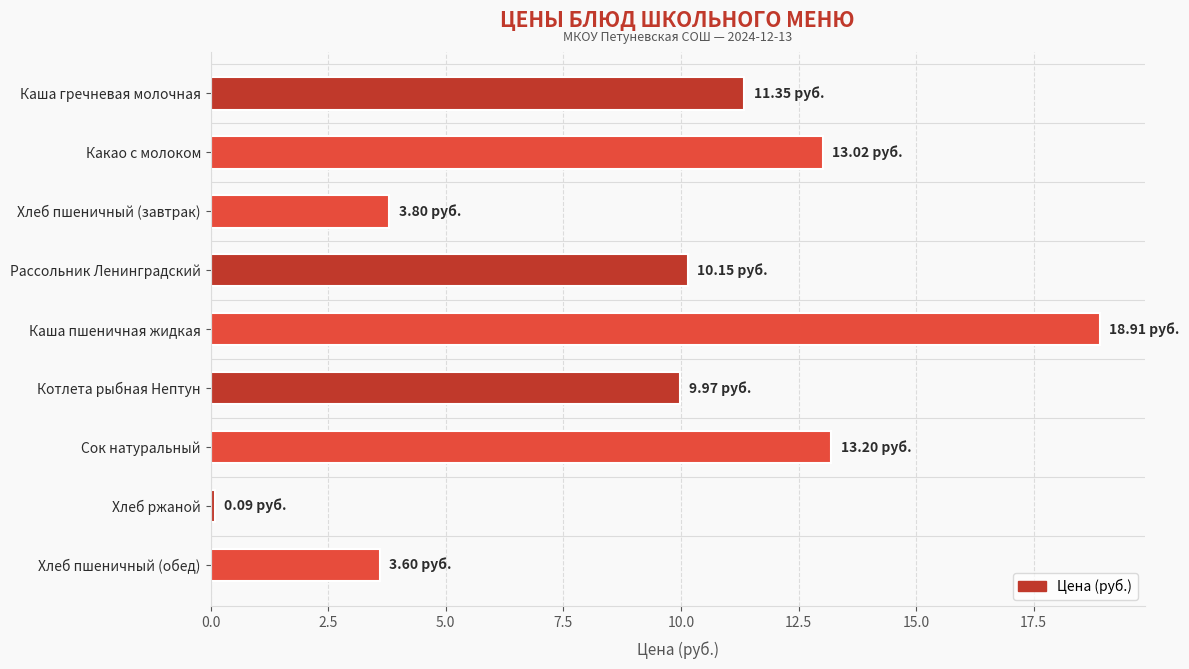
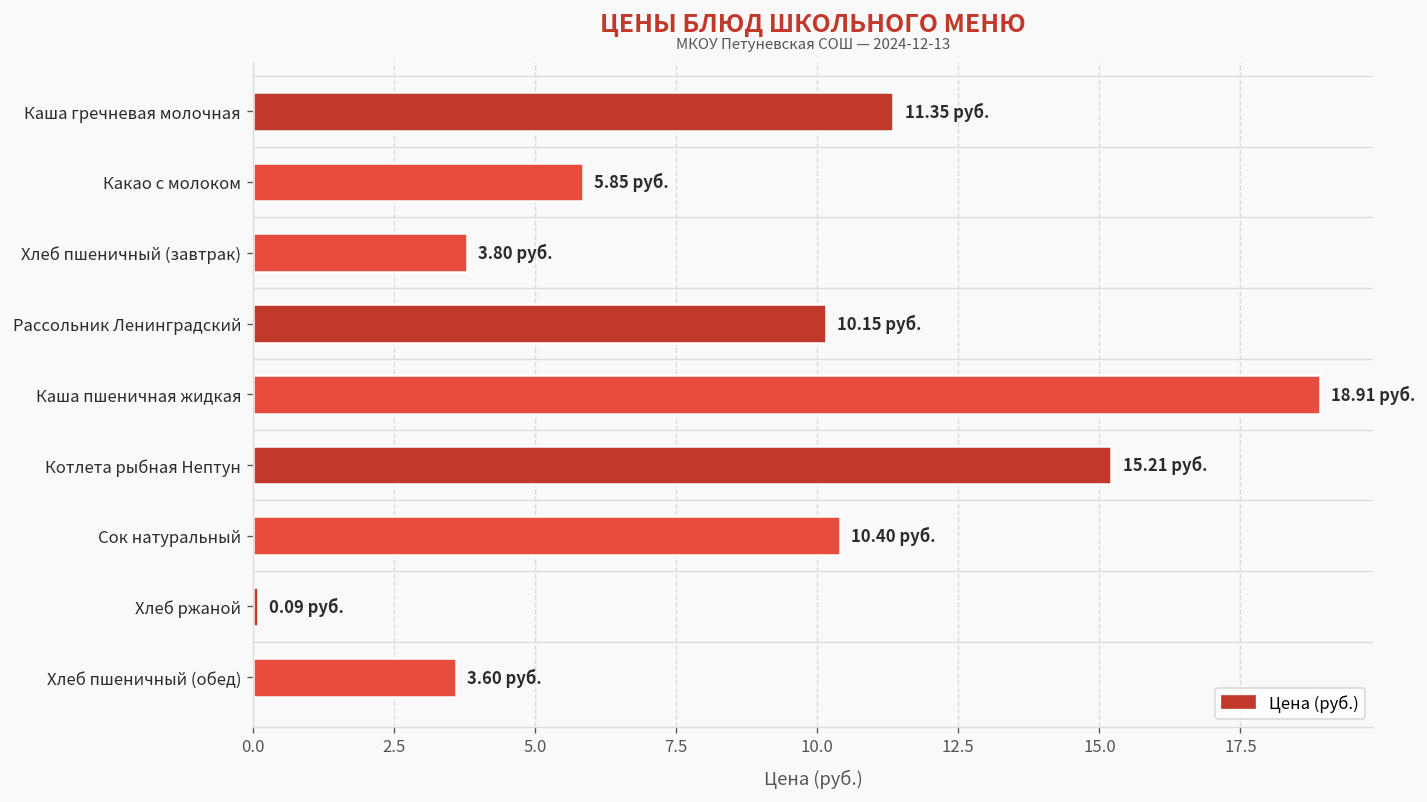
Какао с молоком: 13.02 -> 5.85
Котлета рыбная Нептун: 9.97 -> 15.21
Сок натуральный: 13.20 -> 10.40
